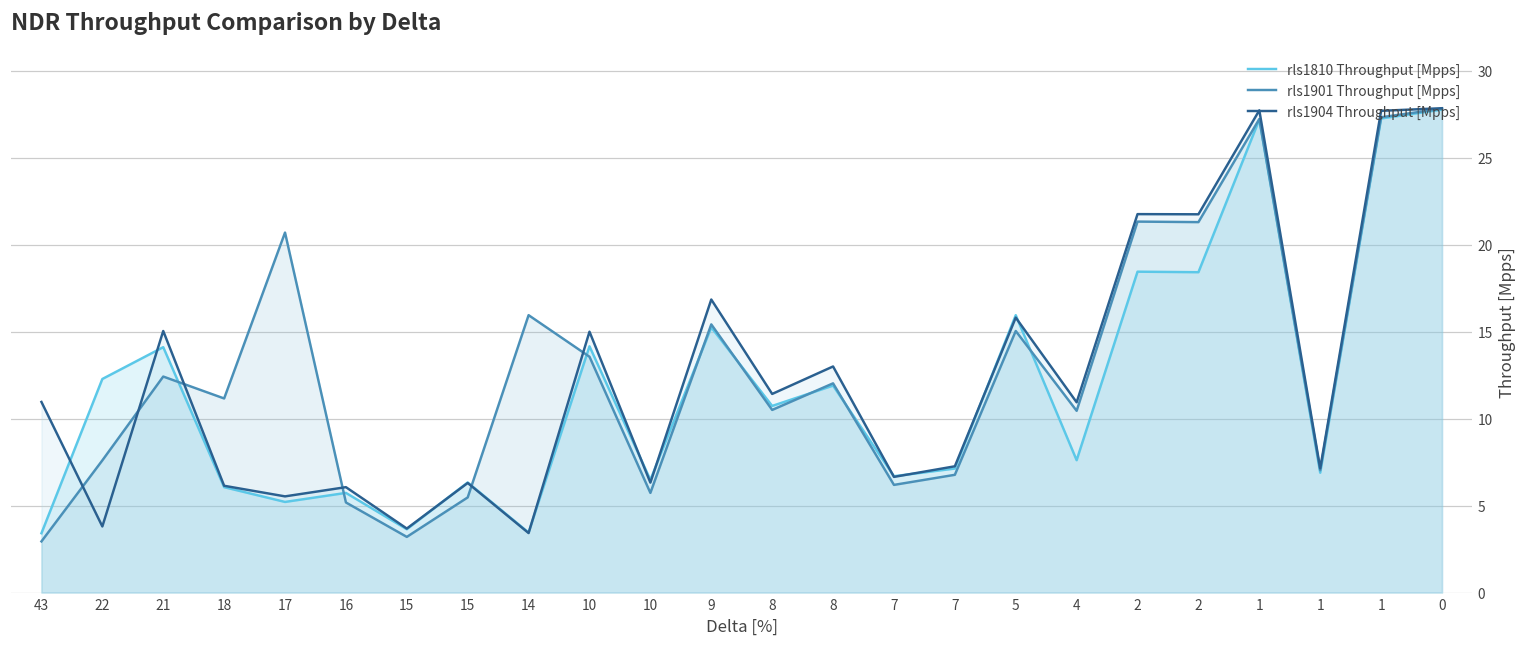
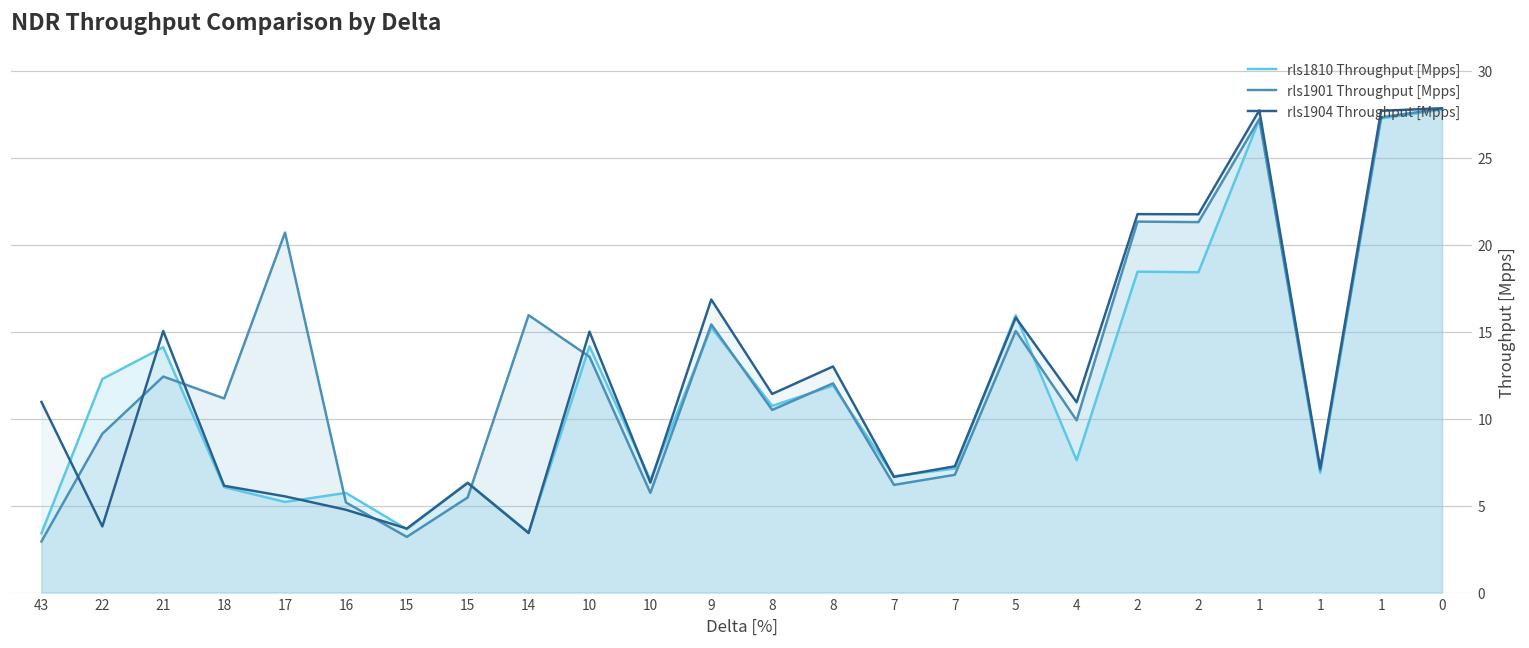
rls1901 Throughput [Mpps], 22: 7.6 -> 9.1
rls1904 Throughput [Mpps], 16: 6.1 -> 4.8
rls1901 Throughput [Mpps], 4: 10.5 -> 9.9
